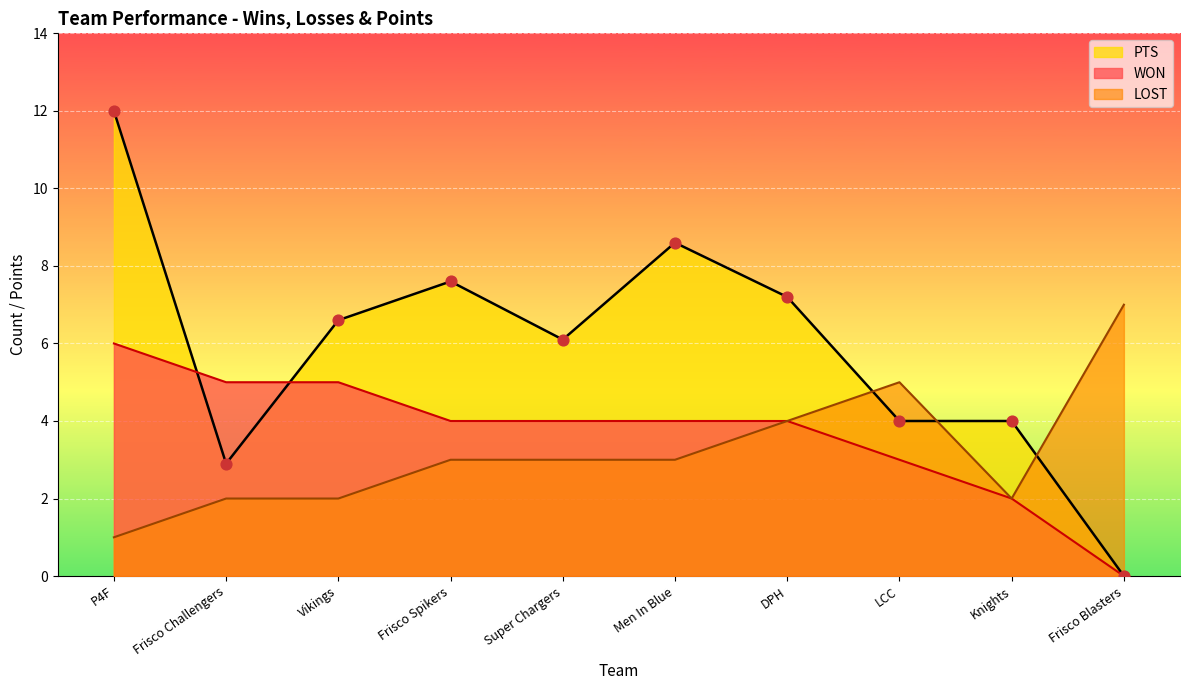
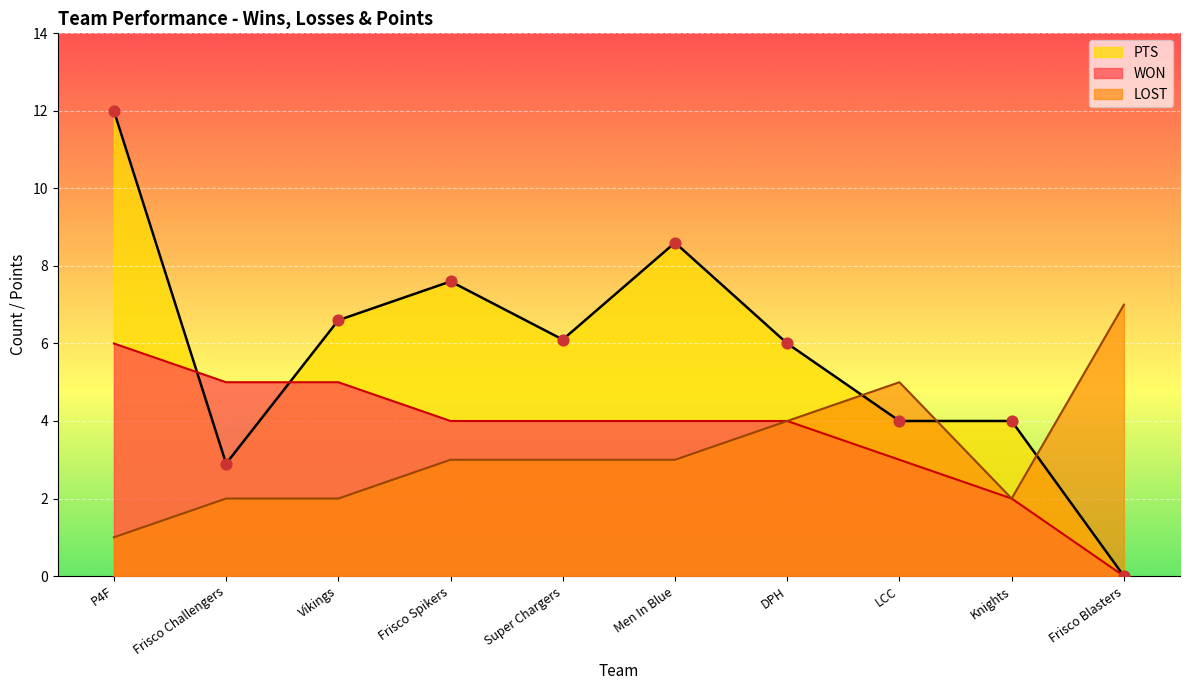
PTS, DPH: 7.2 -> 6.0
